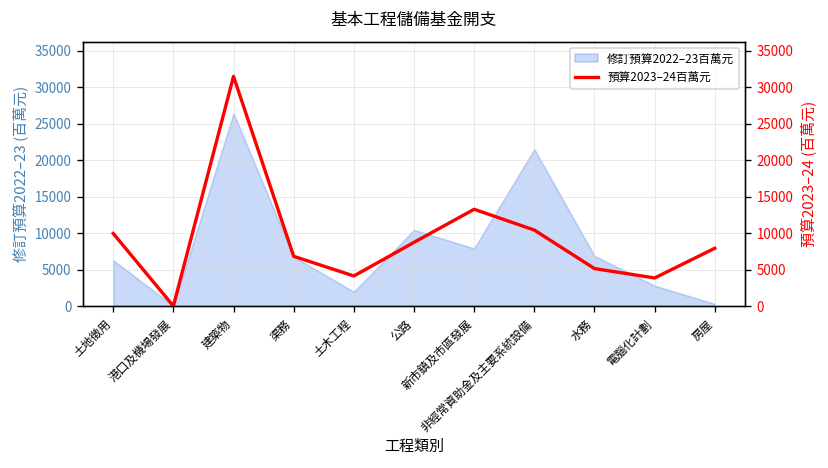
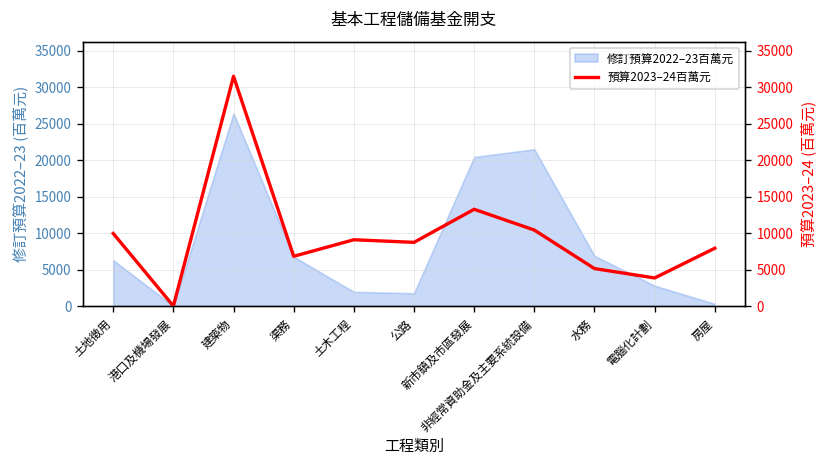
修訂預算2022–23百萬元, 公路: 10000 -> 2000
修訂預算2022–23百萬元, 新市鎮及市區發展: 8000 -> 20000
預算2023–24百萬元, 土木工程: 4000 -> 9000
